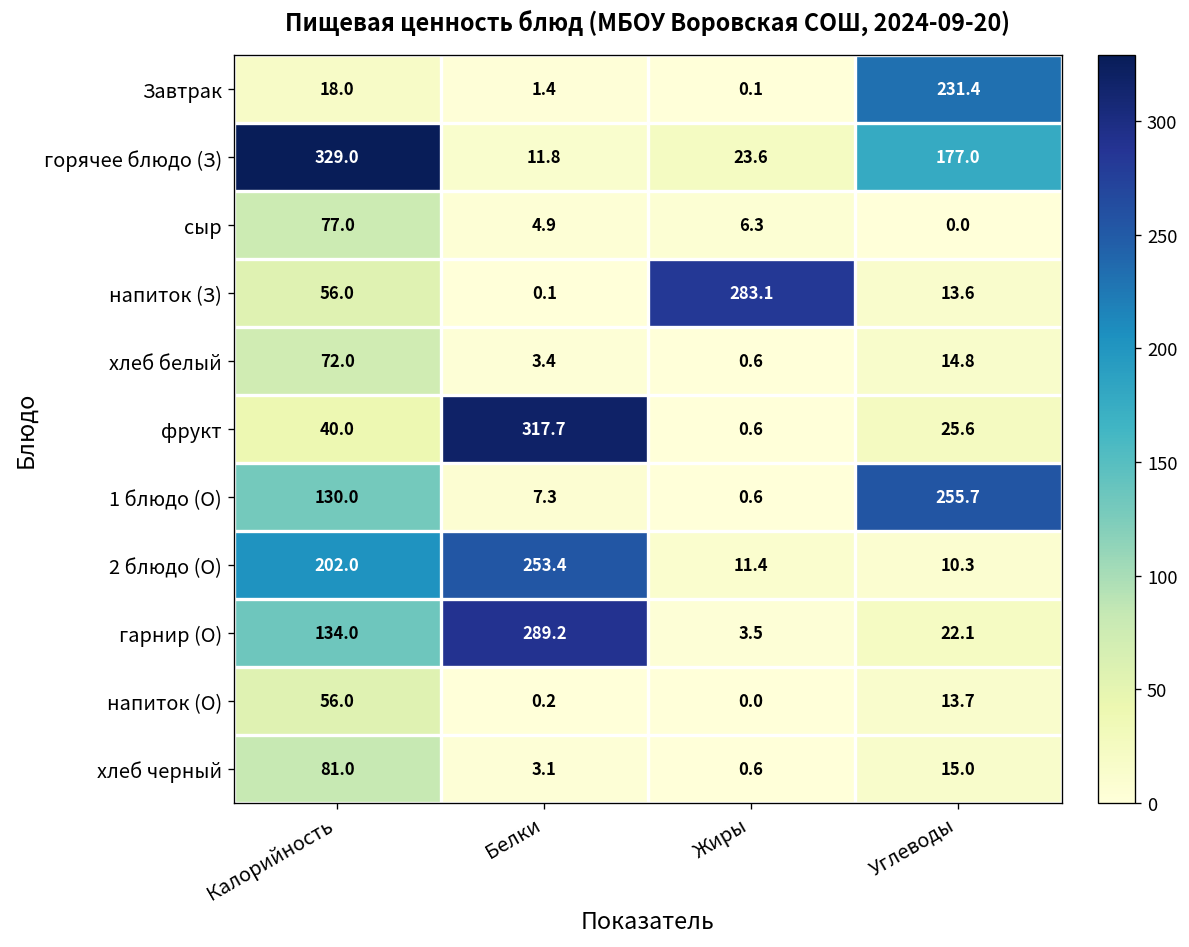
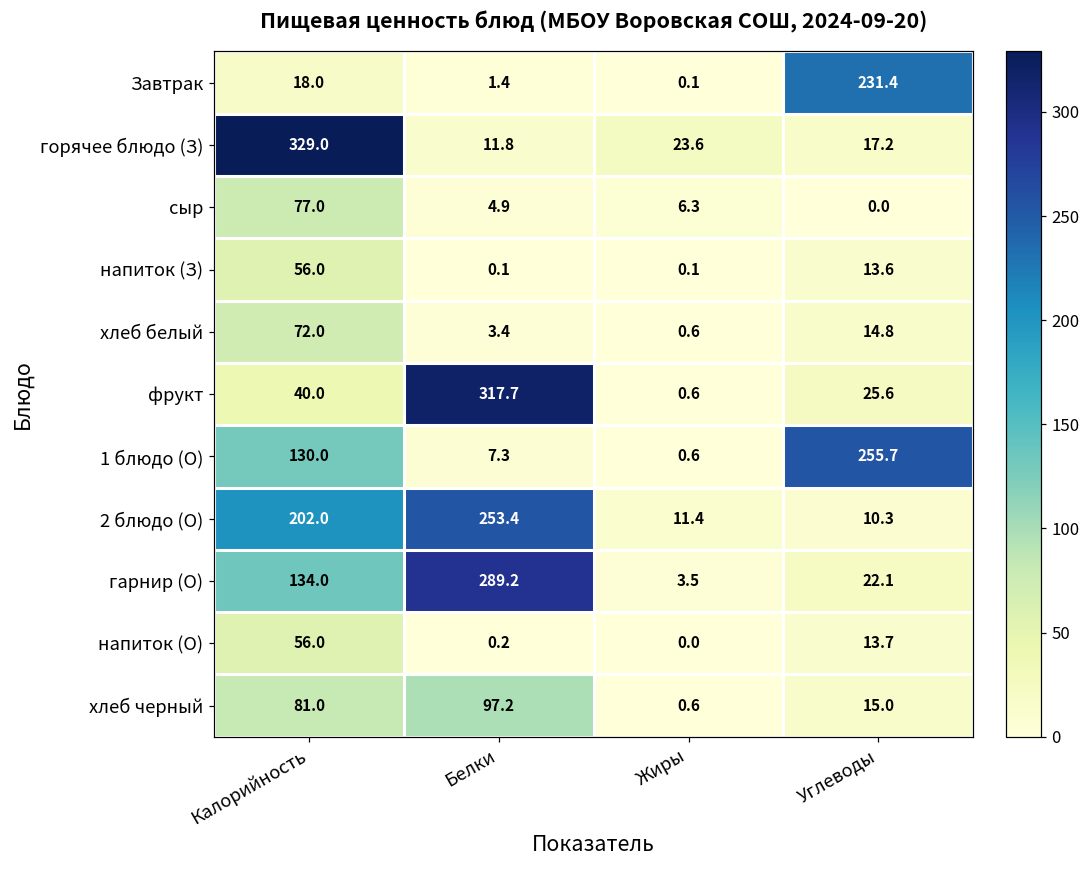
горячее блюдо (З), Углеводы: 177.0 -> 17.2
напиток (З), Жиры: 283.1 -> 0.1
хлеб черный, Белки: 3.1 -> 97.2
